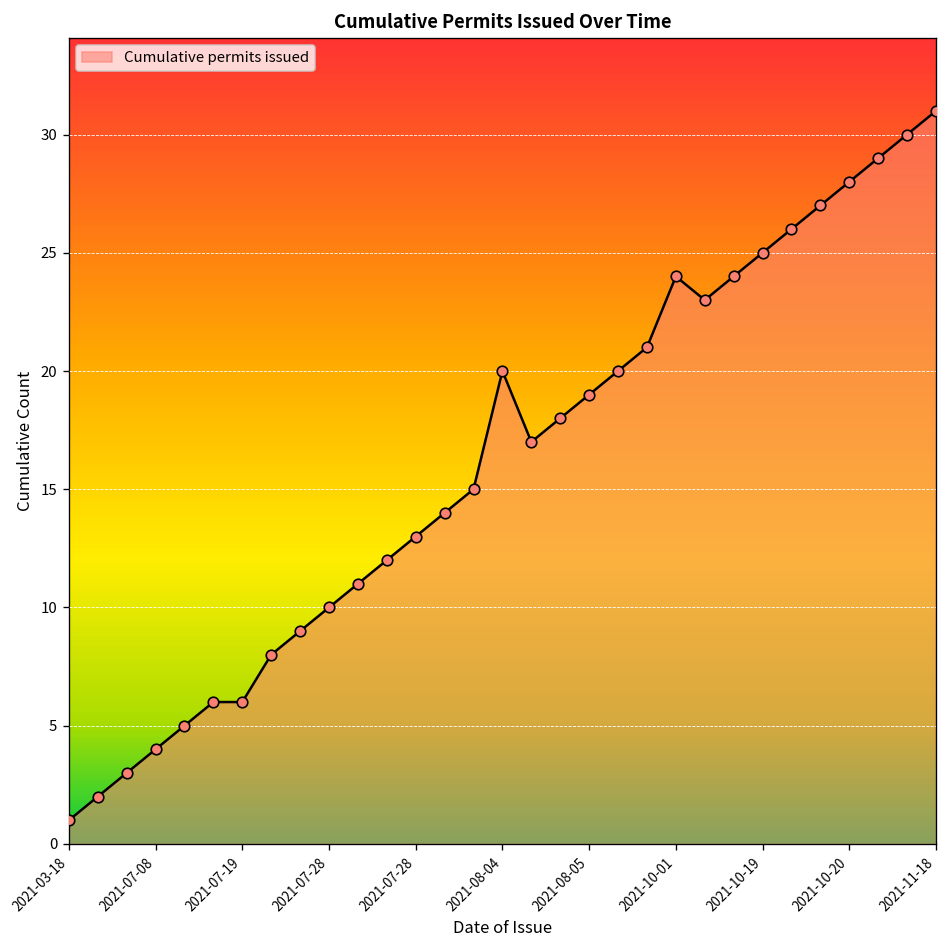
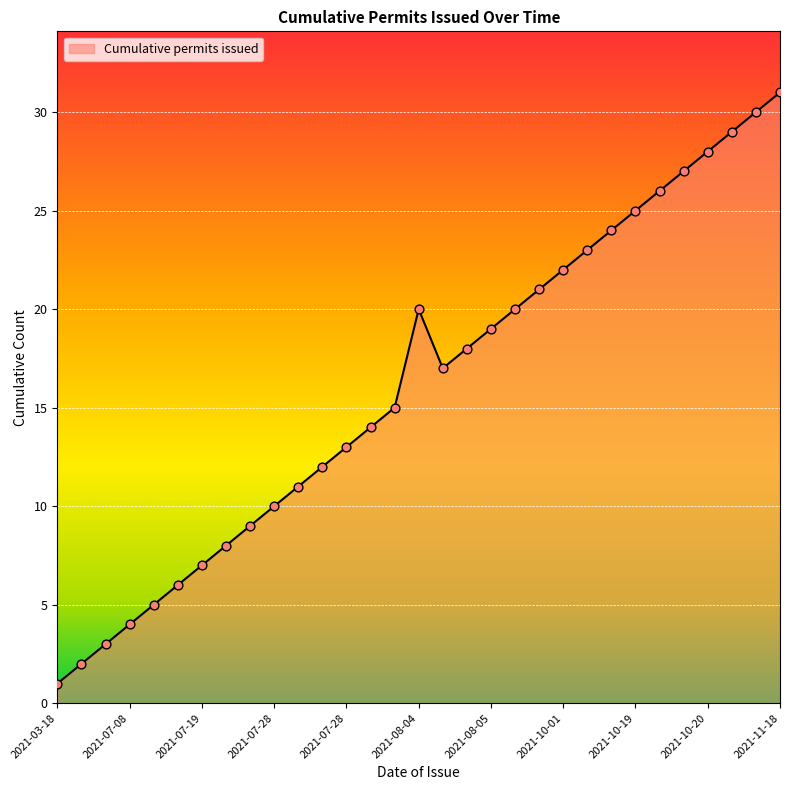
2021-07-19: 6 -> 7
2021-10-01: 24 -> 22
